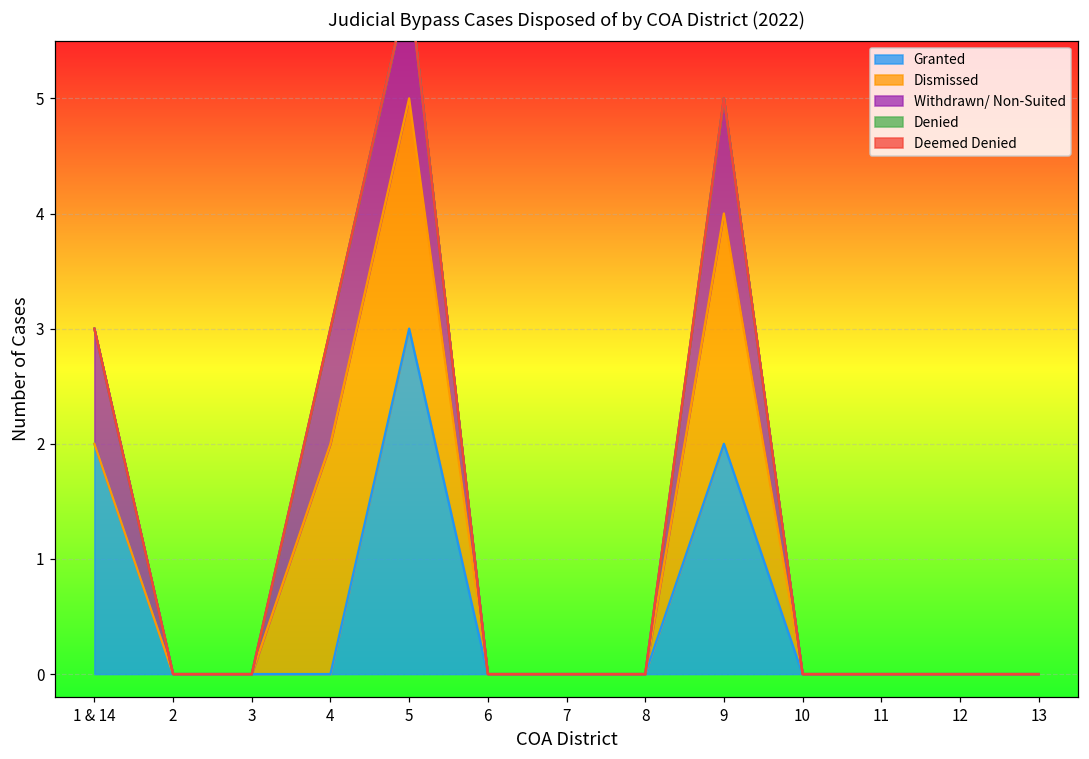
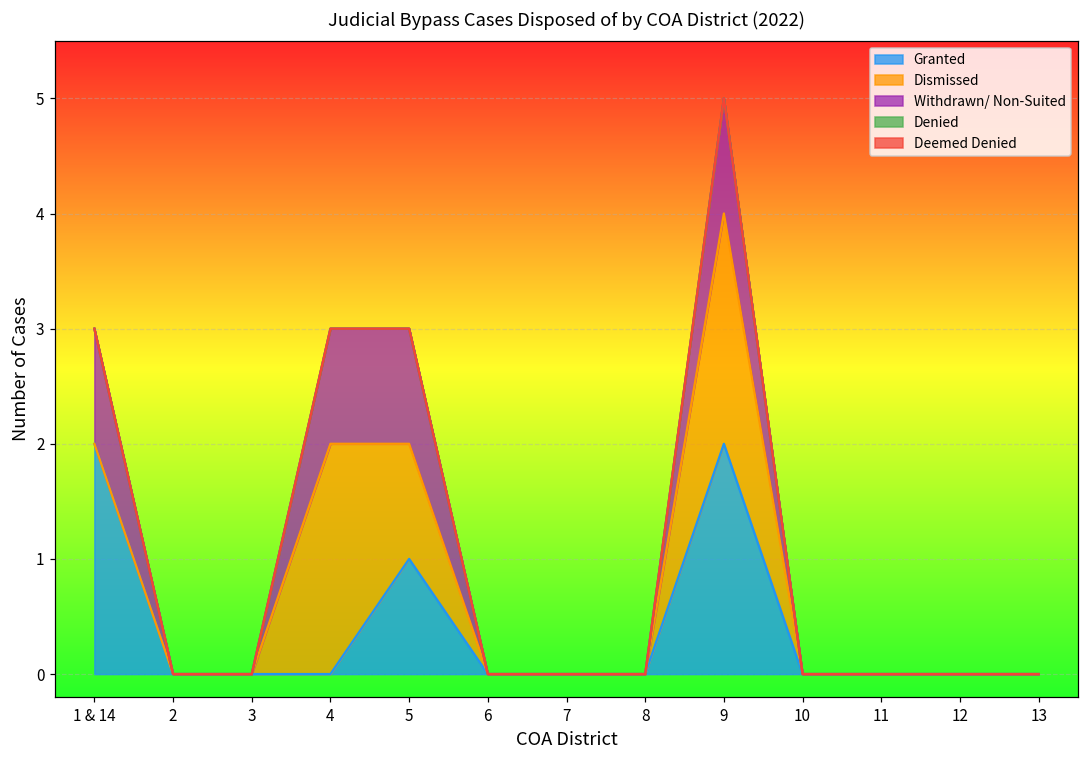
Granted, 5: 3 -> 1
Dismissed, 5: 2 -> 1
